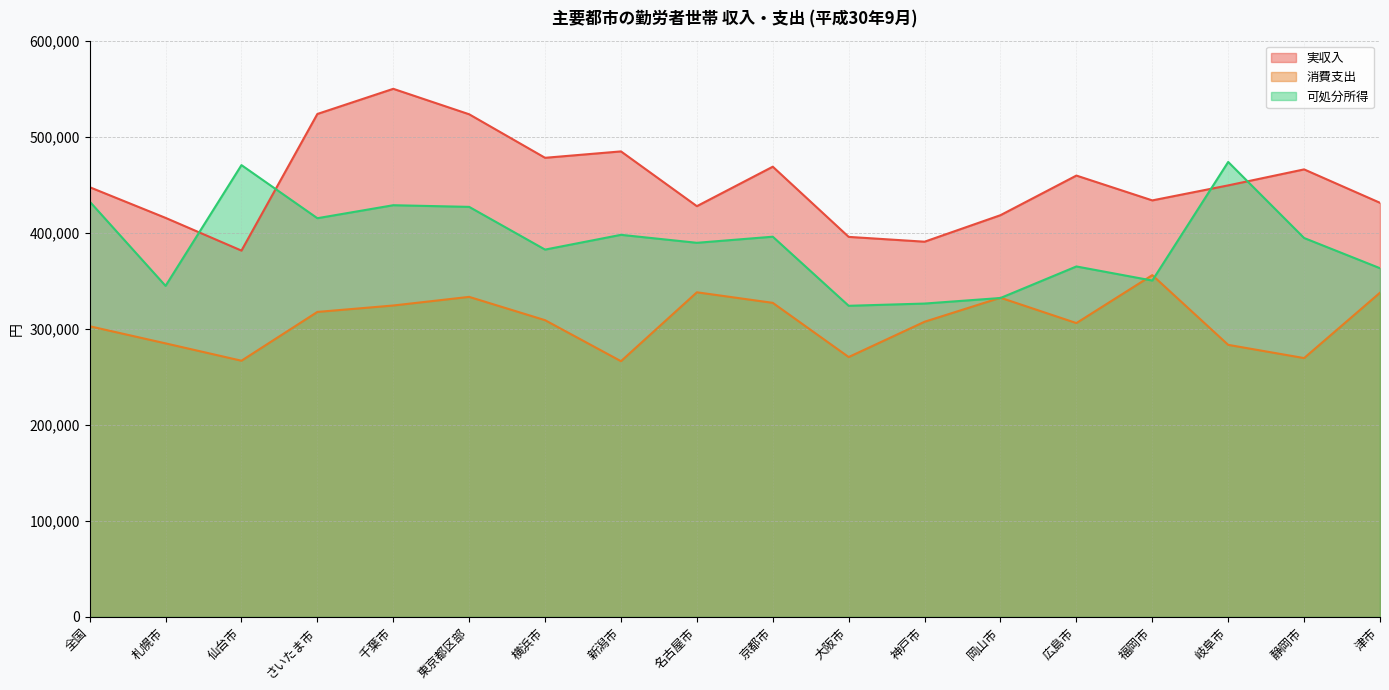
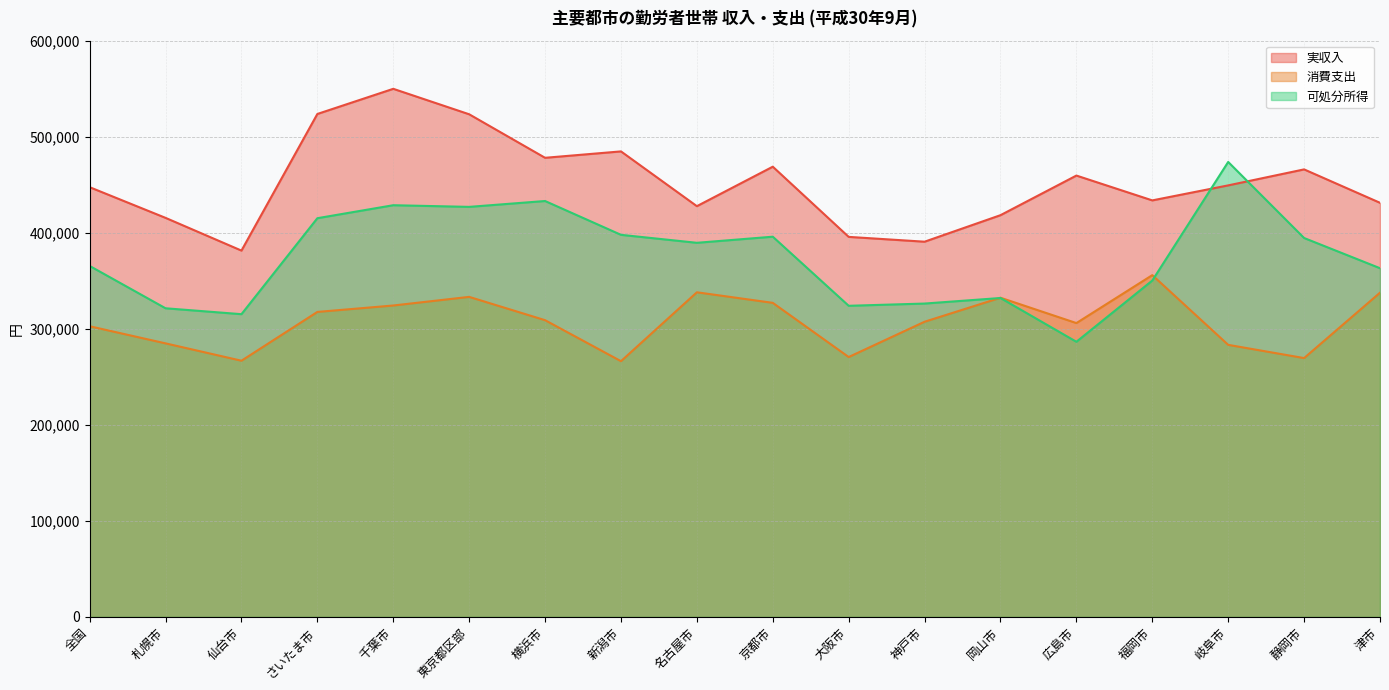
可処分所得, 全国: 430,000 -> 370,000
可処分所得, 札幌市: 340,000 -> 320,000
可処分所得, 仙台市: 470,000 -> 320,000
可処分所得, 横浜市: 380,000 -> 430,000
可処分所得, 広島市: 360,000 -> 290,000
